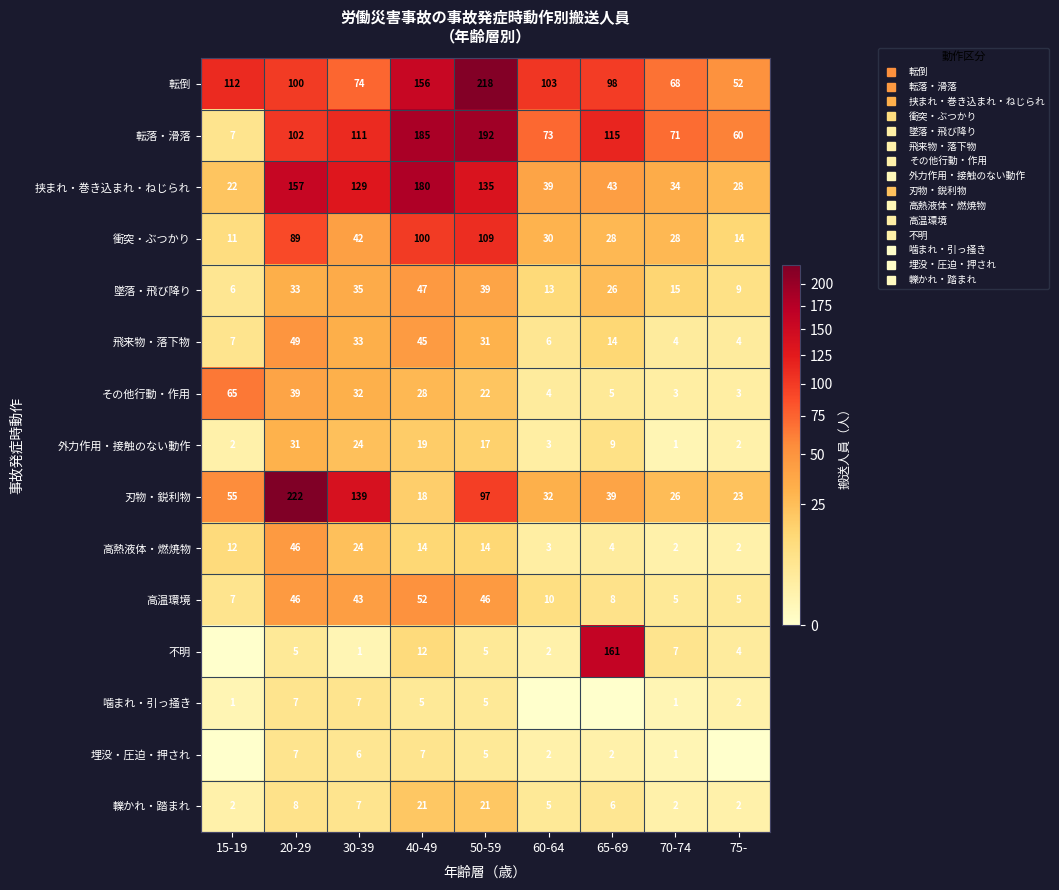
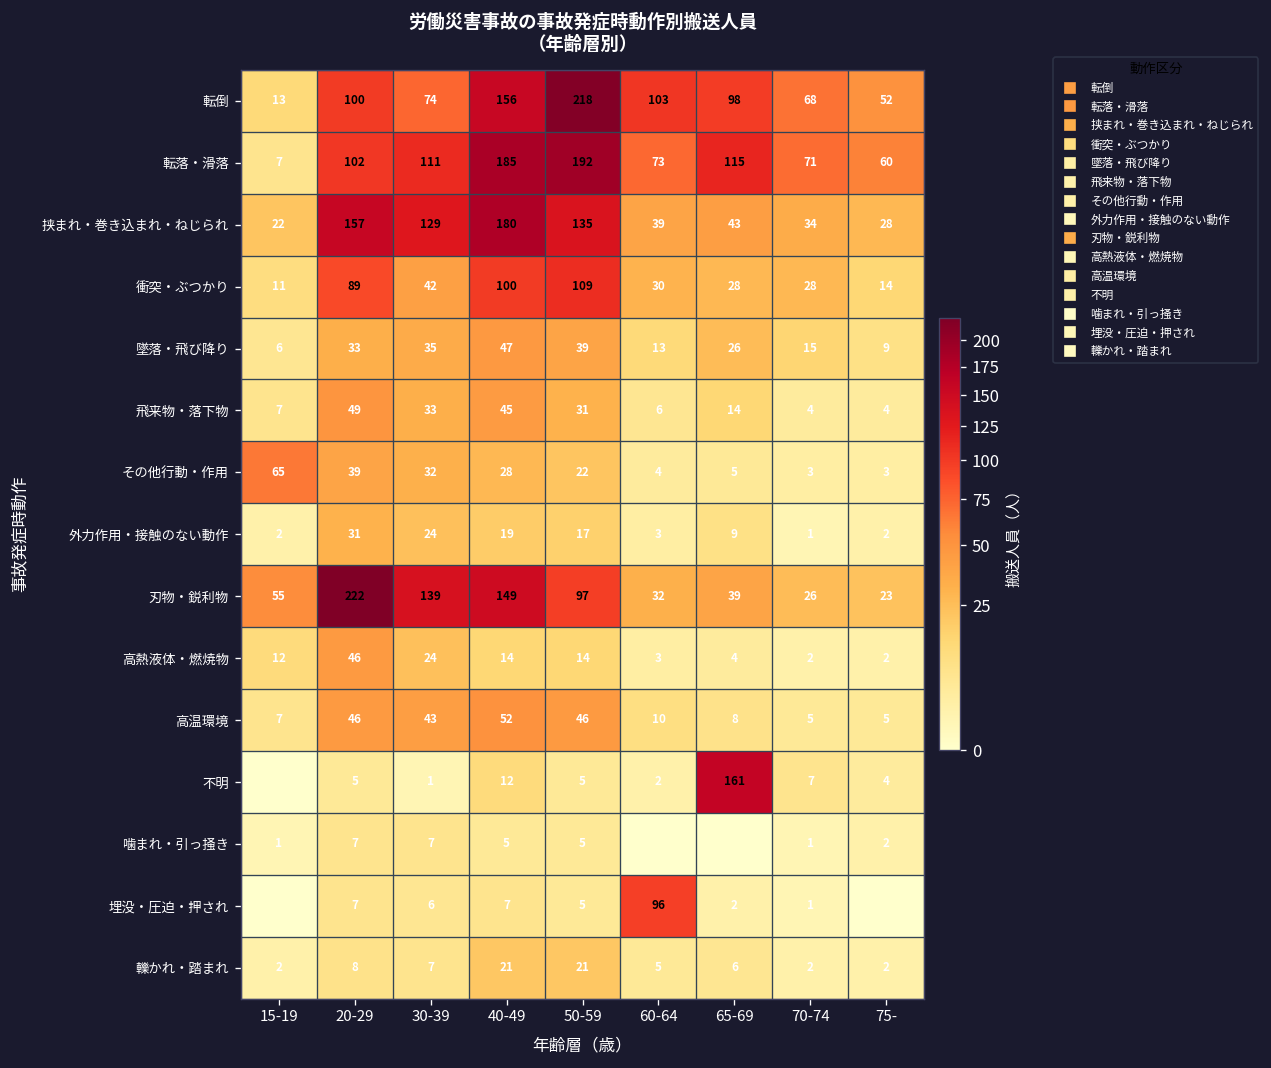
転倒, 15-19: 112 -> 13
刃物・鋭利物, 40-49: 18 -> 149
埋没・圧迫・押され, 60-64: 2 -> 96
